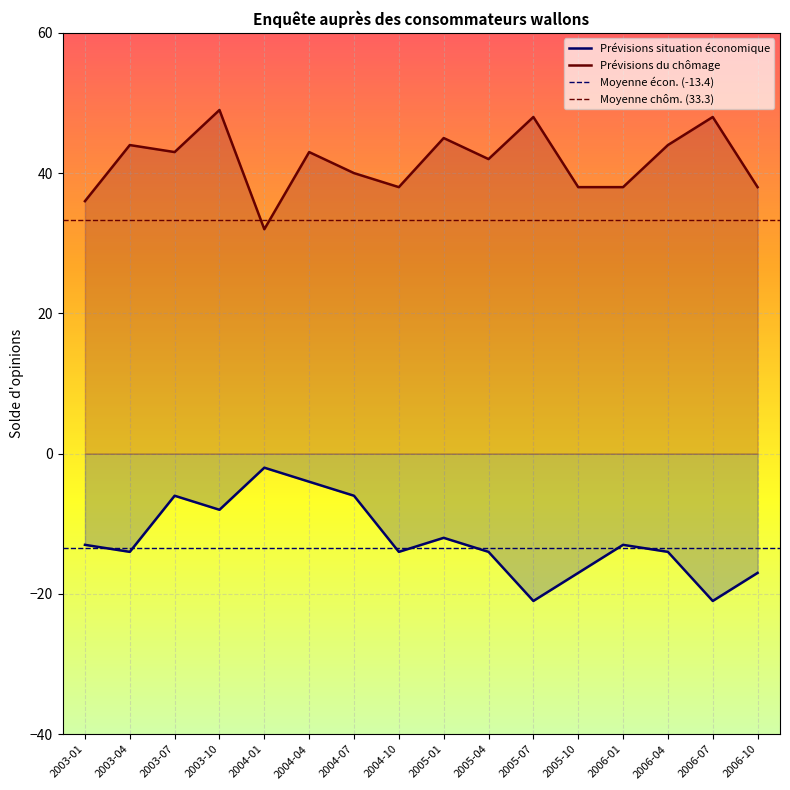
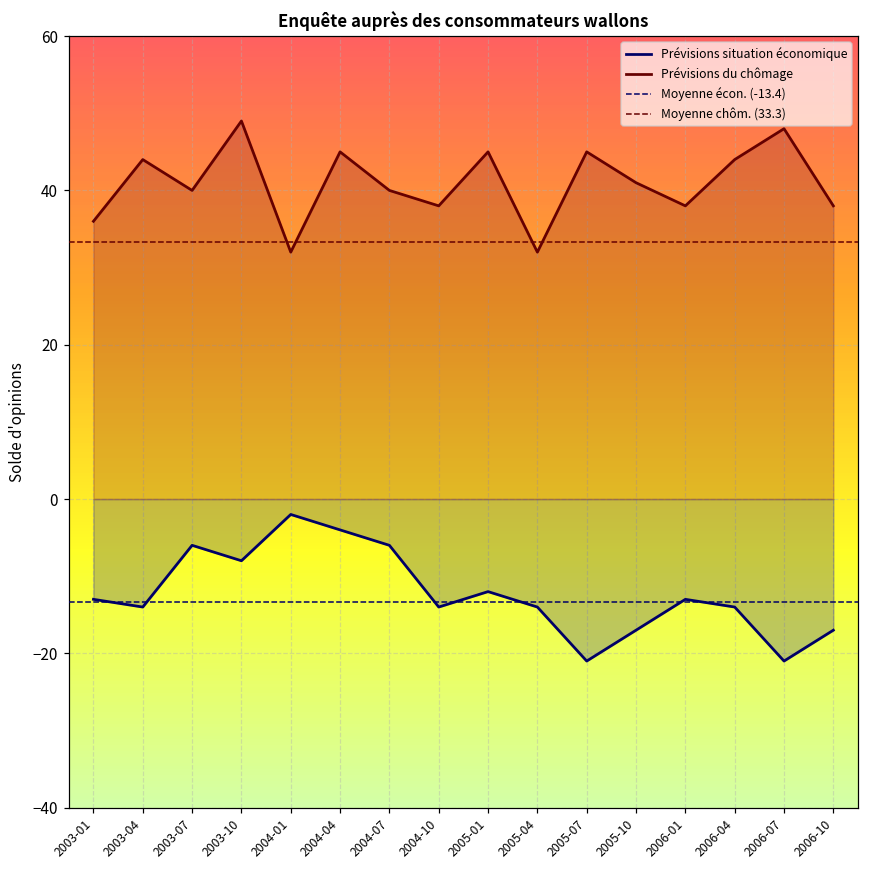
Prévisions du chômage, 2003-07: 43 -> 40
Prévisions du chômage, 2004-04: 43 -> 45
Prévisions du chômage, 2005-04: 42 -> 32
Prévisions du chômage, 2005-07: 48 -> 45
Prévisions du chômage, 2005-10: 38 -> 41
